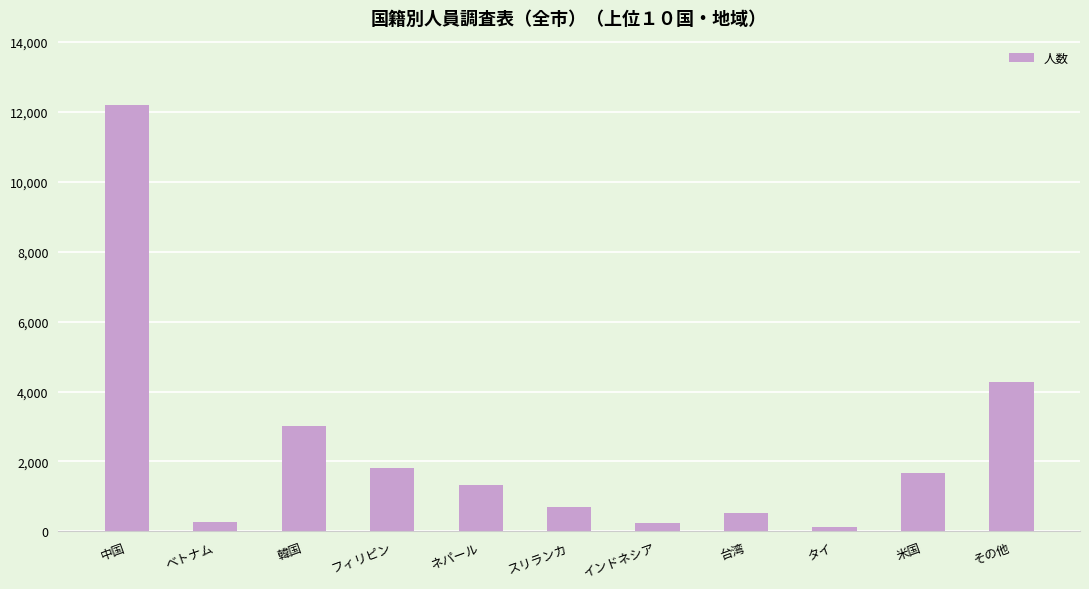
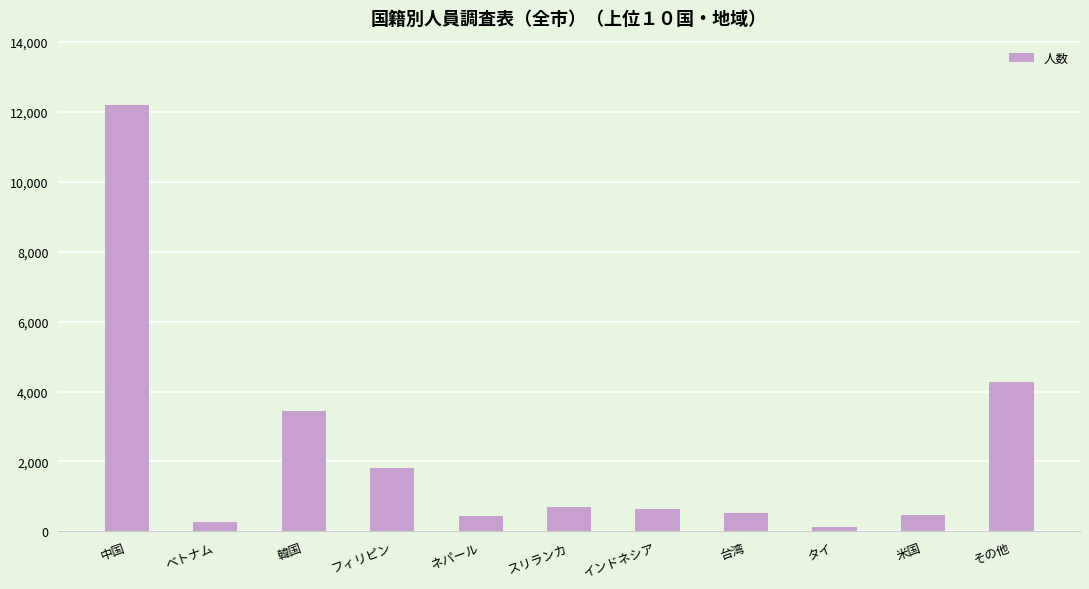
韓国: 3,000 -> 3,400
ネパール: 1,300 -> 400
インドネシア: 200 -> 600
米国: 1,700 -> 500
